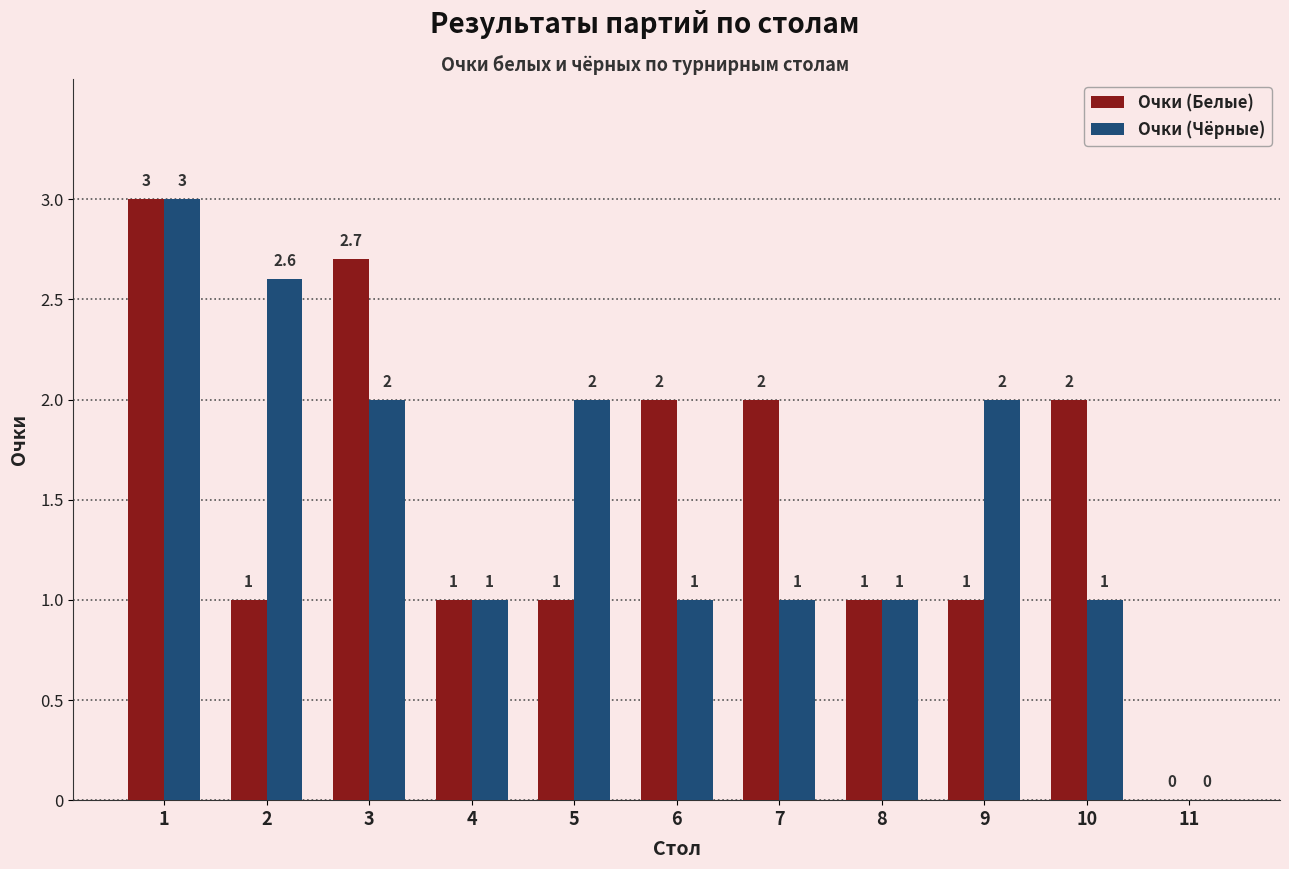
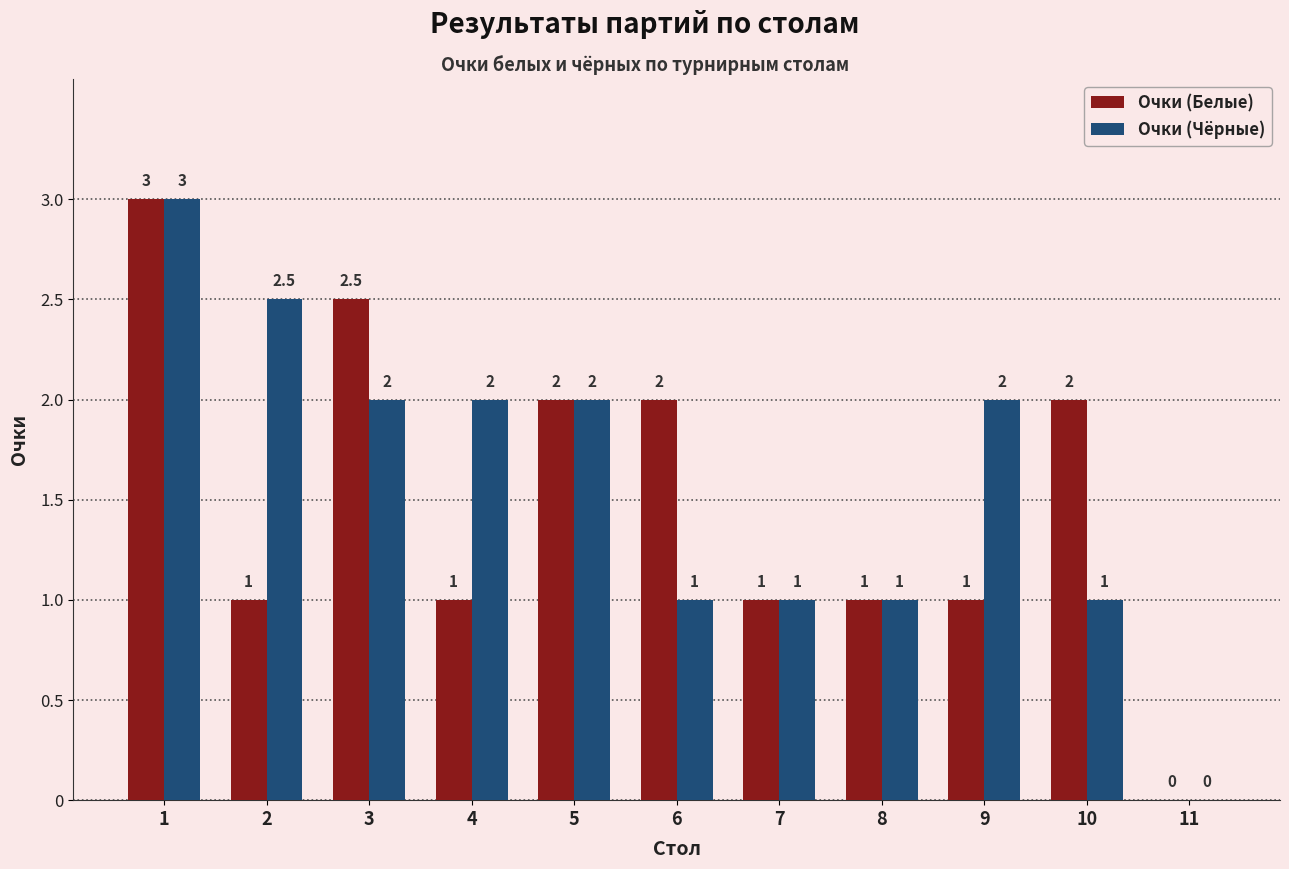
Очки (Чёрные), 2: 2.6 -> 2.5
Очки (Белые), 3: 2.7 -> 2.5
Очки (Чёрные), 4: 1 -> 2
Очки (Белые), 5: 1 -> 2
Очки (Белые), 7: 2 -> 1
